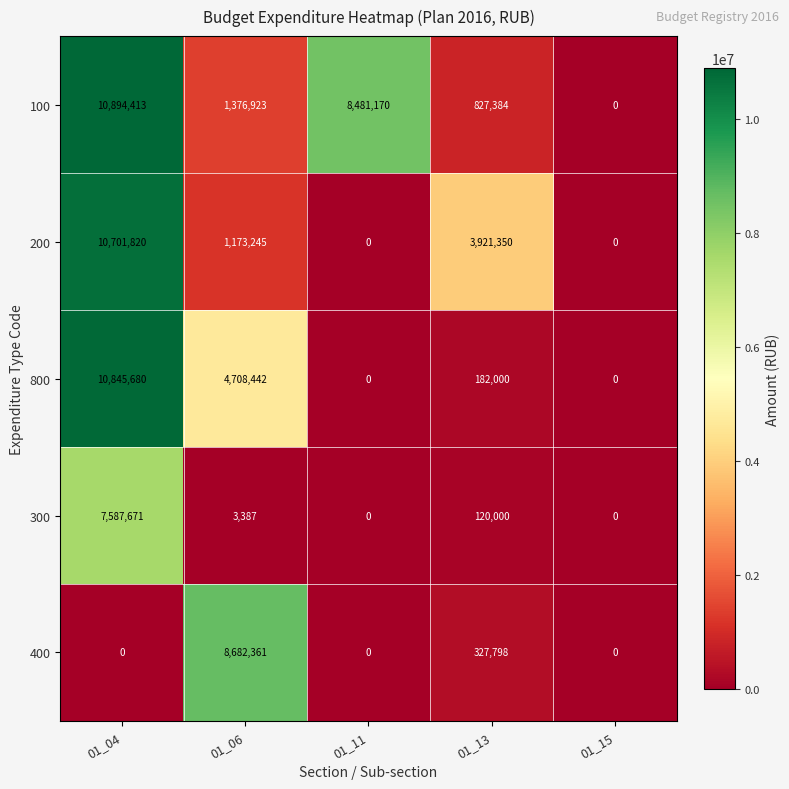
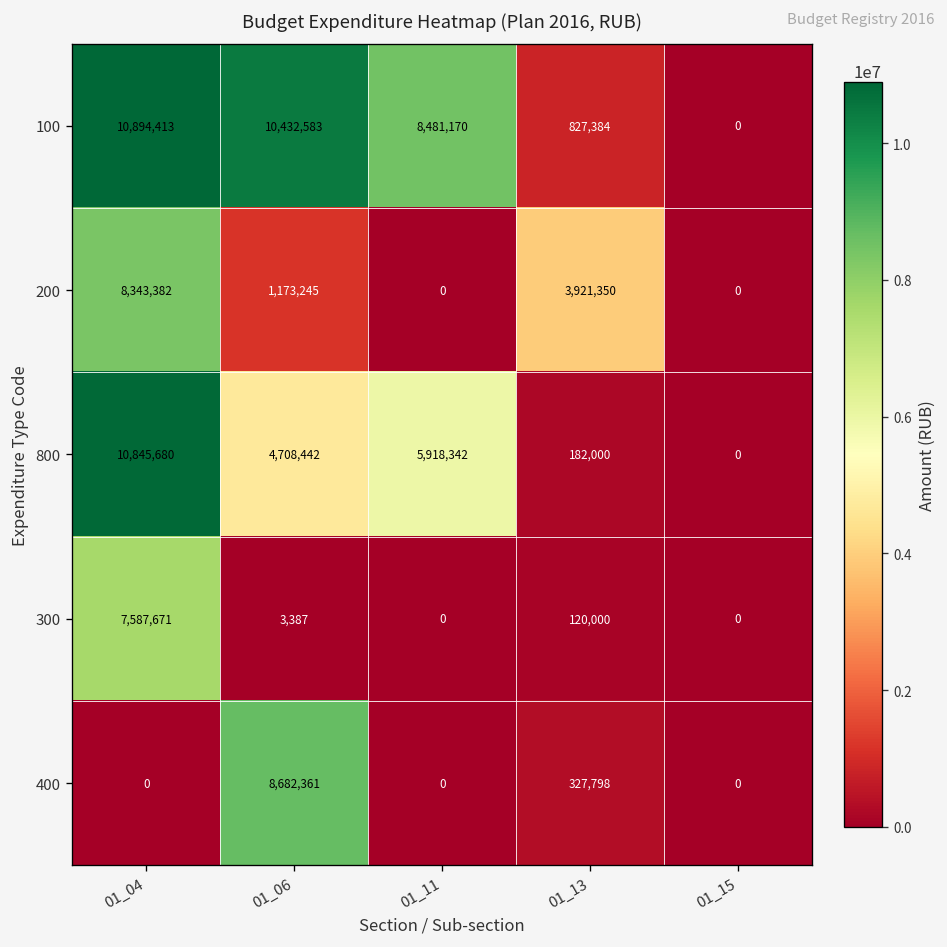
100, 01_06: 1,376,923 -> 10,432,583
200, 01_04: 10,701,820 -> 8,343,382
800, 01_11: 0 -> 5,918,342
